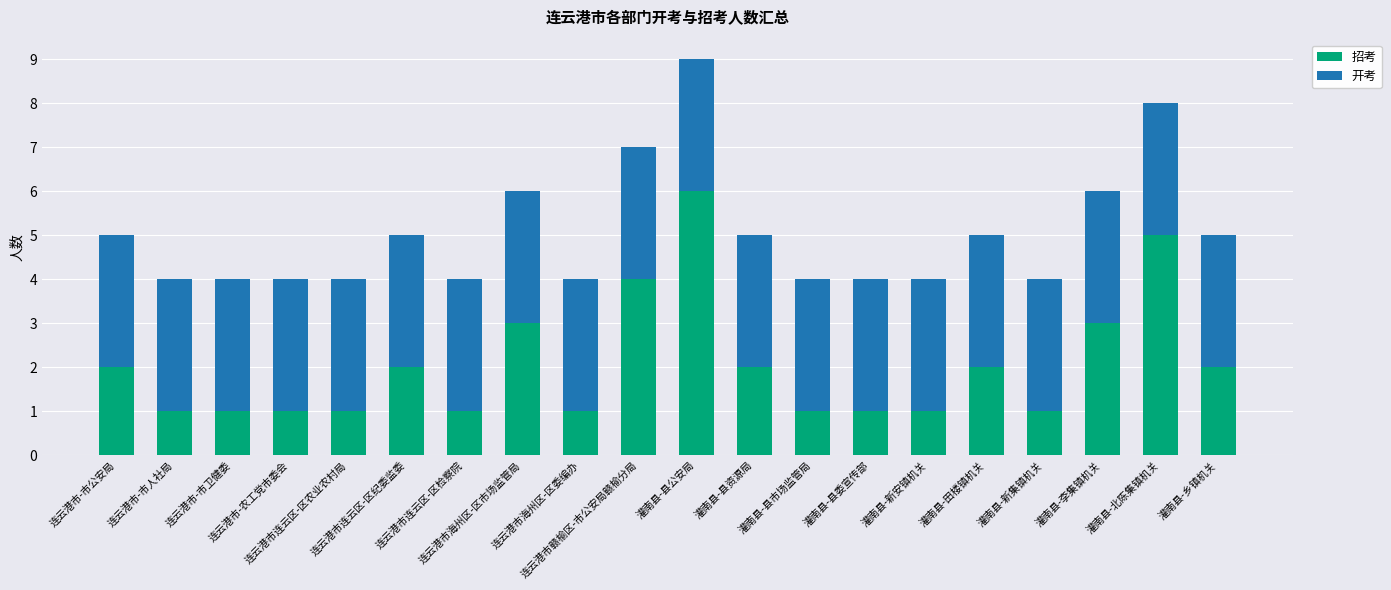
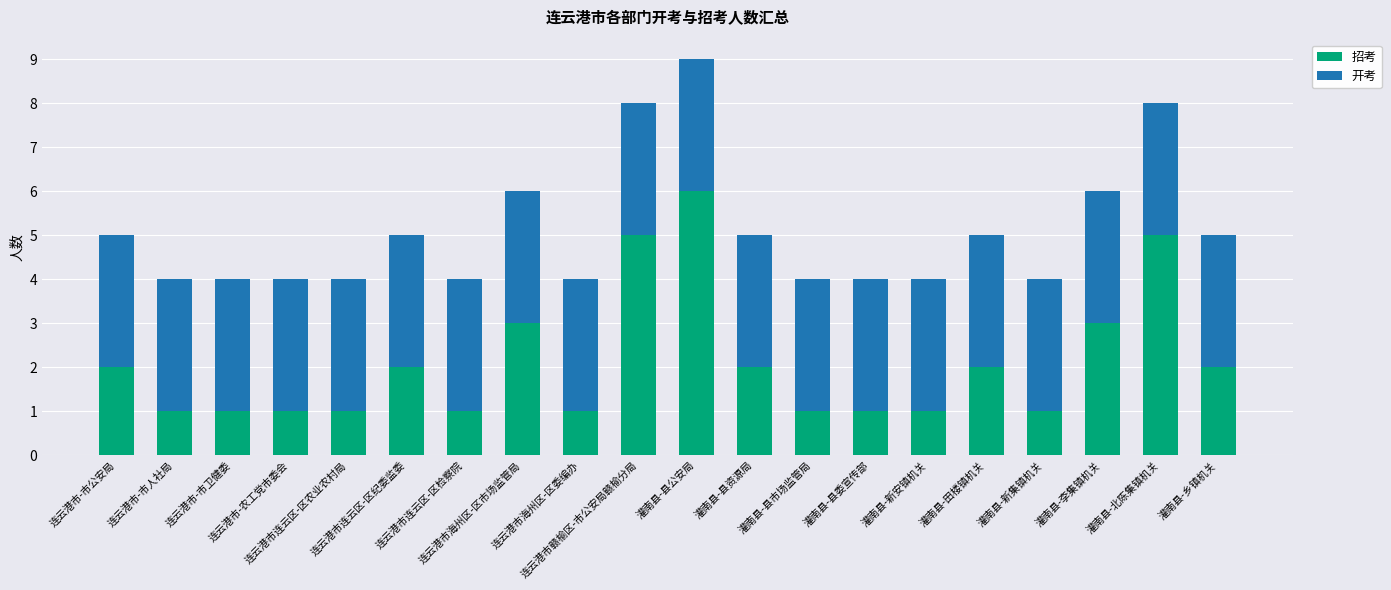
招考, 连云港市赣榆区-市公安局赣榆分局: 4 -> 5
